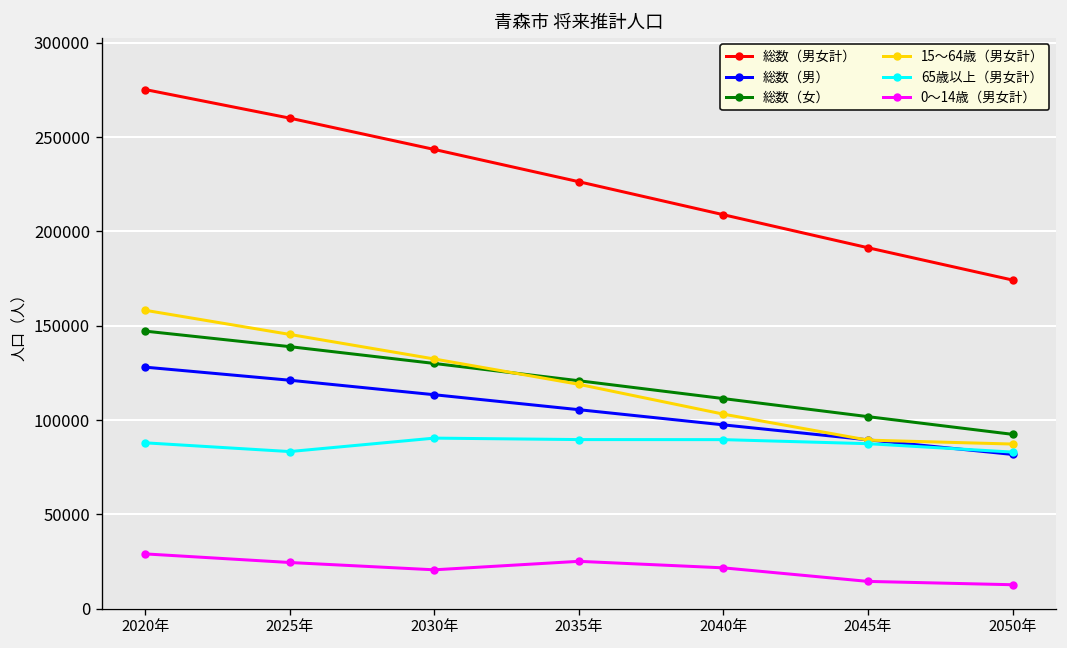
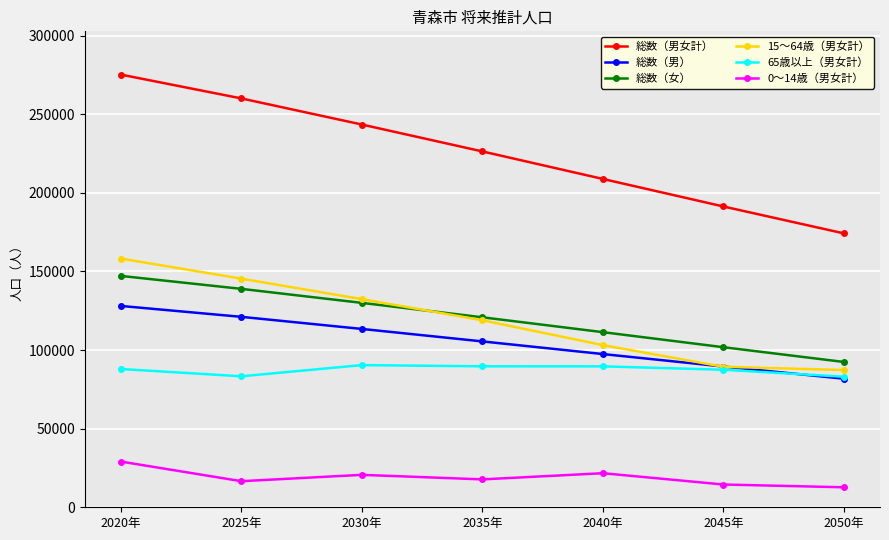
0～14歳（男女計）, 2025年: 25000 -> 17000
0～14歳（男女計）, 2035年: 25000 -> 18000
